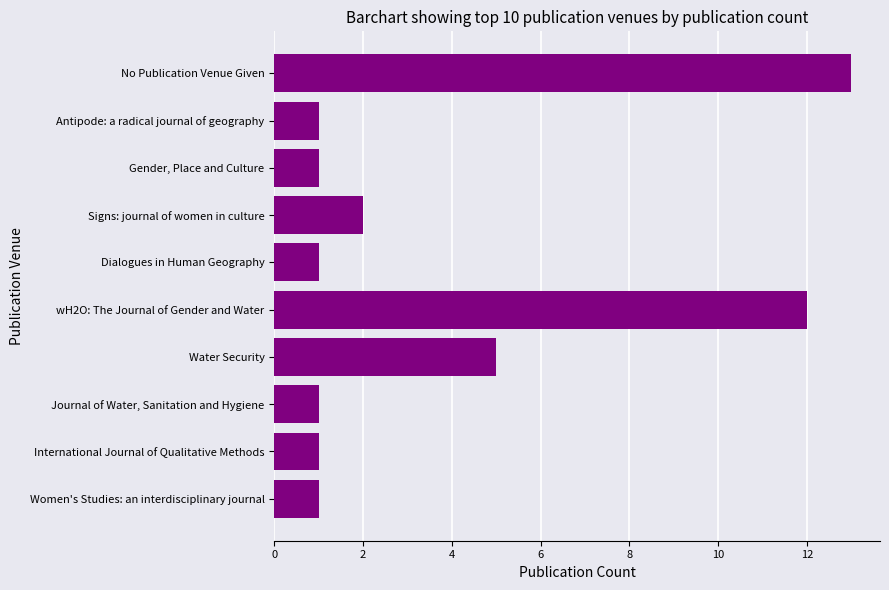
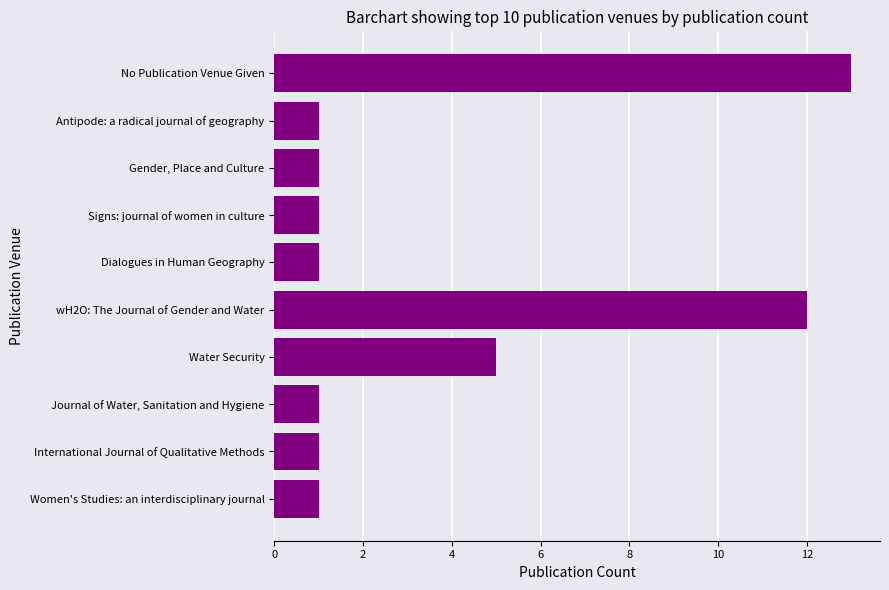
Signs: journal of women in culture: 2 -> 1
